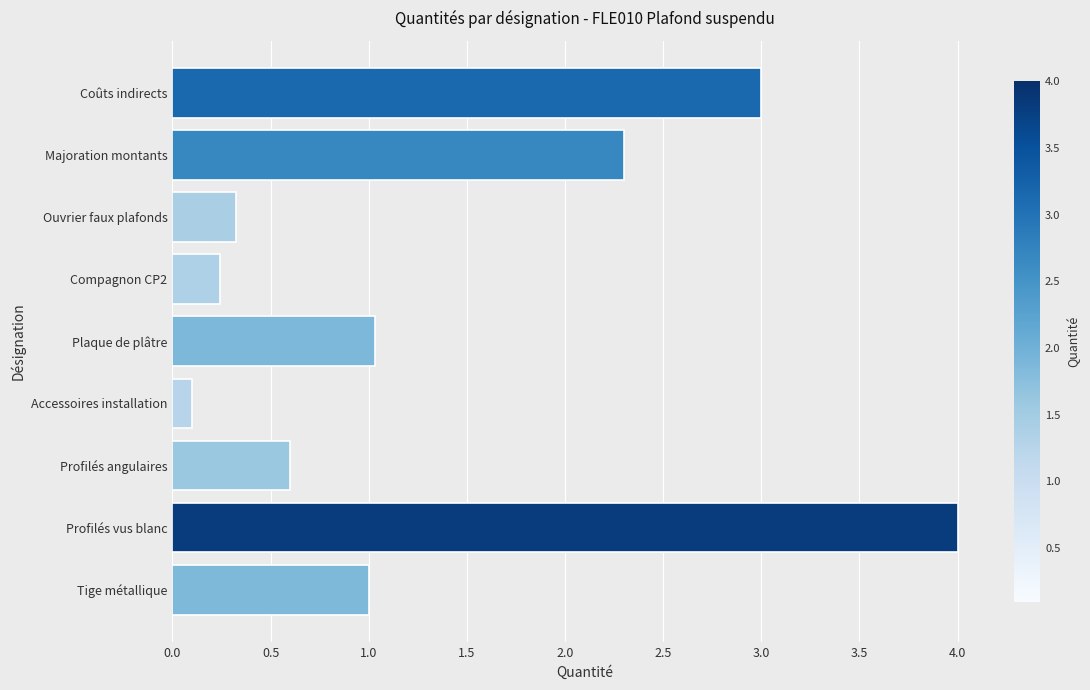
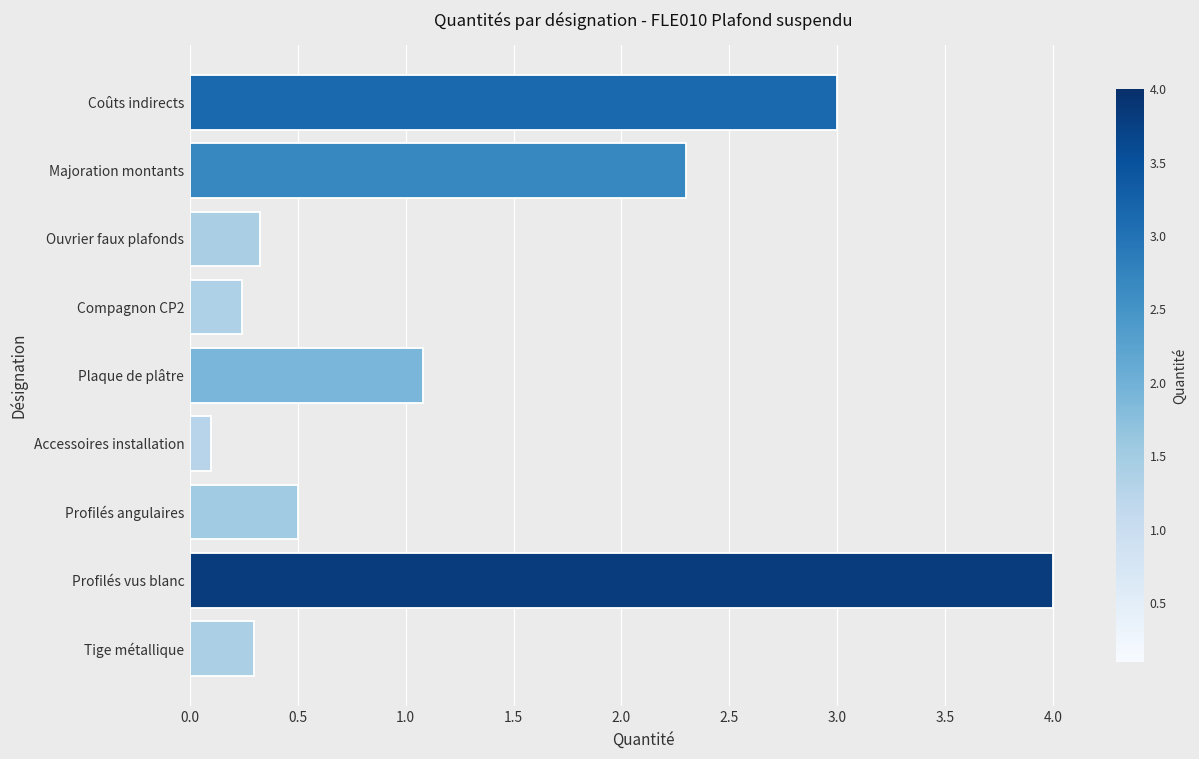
Plaque de plâtre: 1.03 -> 1.08
Profilés angulaires: 0.6 -> 0.5
Tige métallique: 1.0 -> 0.3
